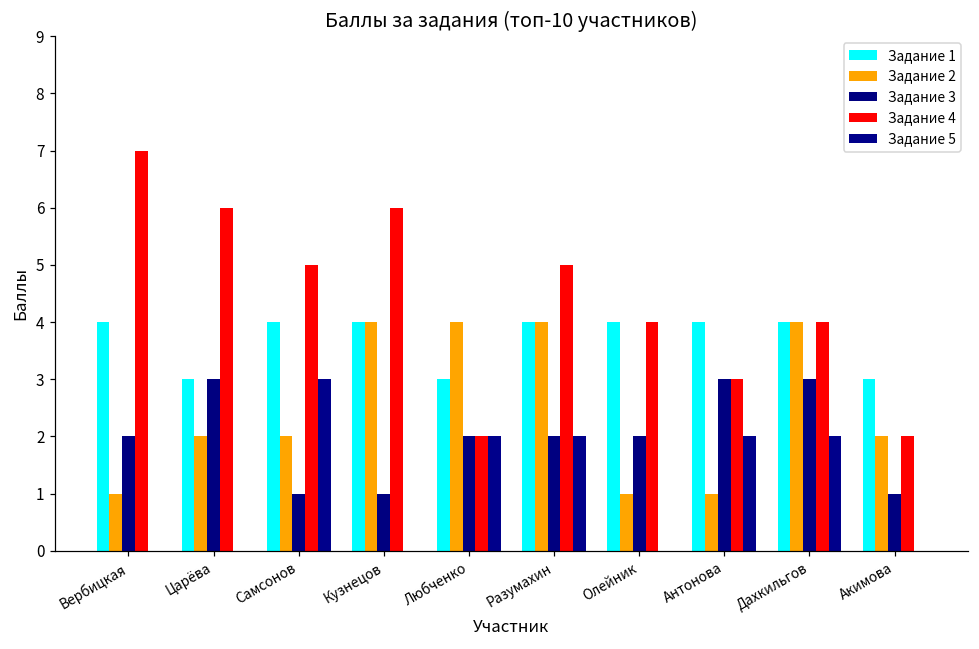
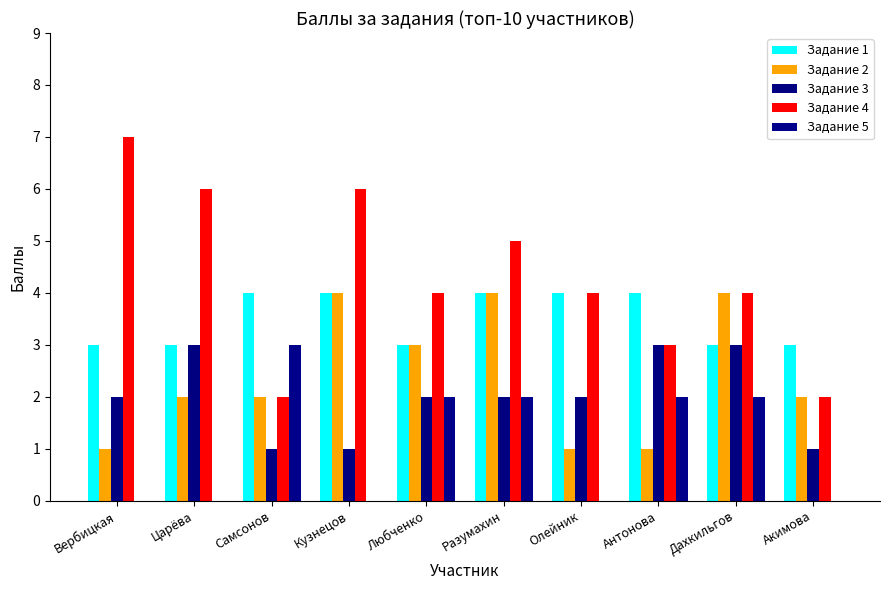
Задание 1, Вербицкая: 4 -> 3
Задание 4, Самсонов: 5 -> 2
Задание 2, Любченко: 4 -> 3
Задание 4, Любченко: 2 -> 4
Задание 1, Дахкильгов: 4 -> 3
